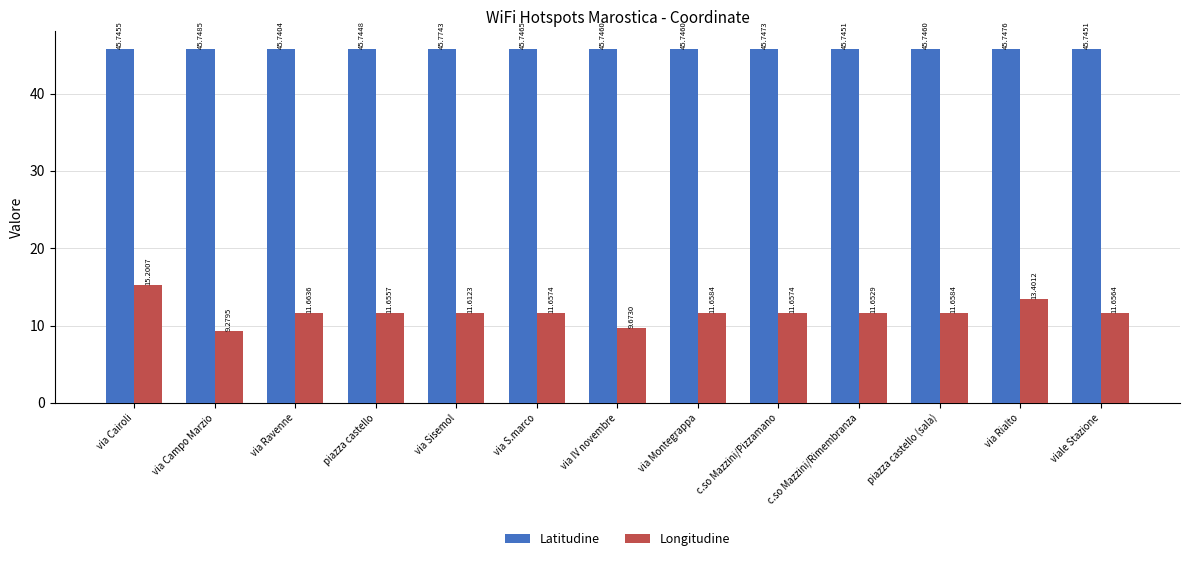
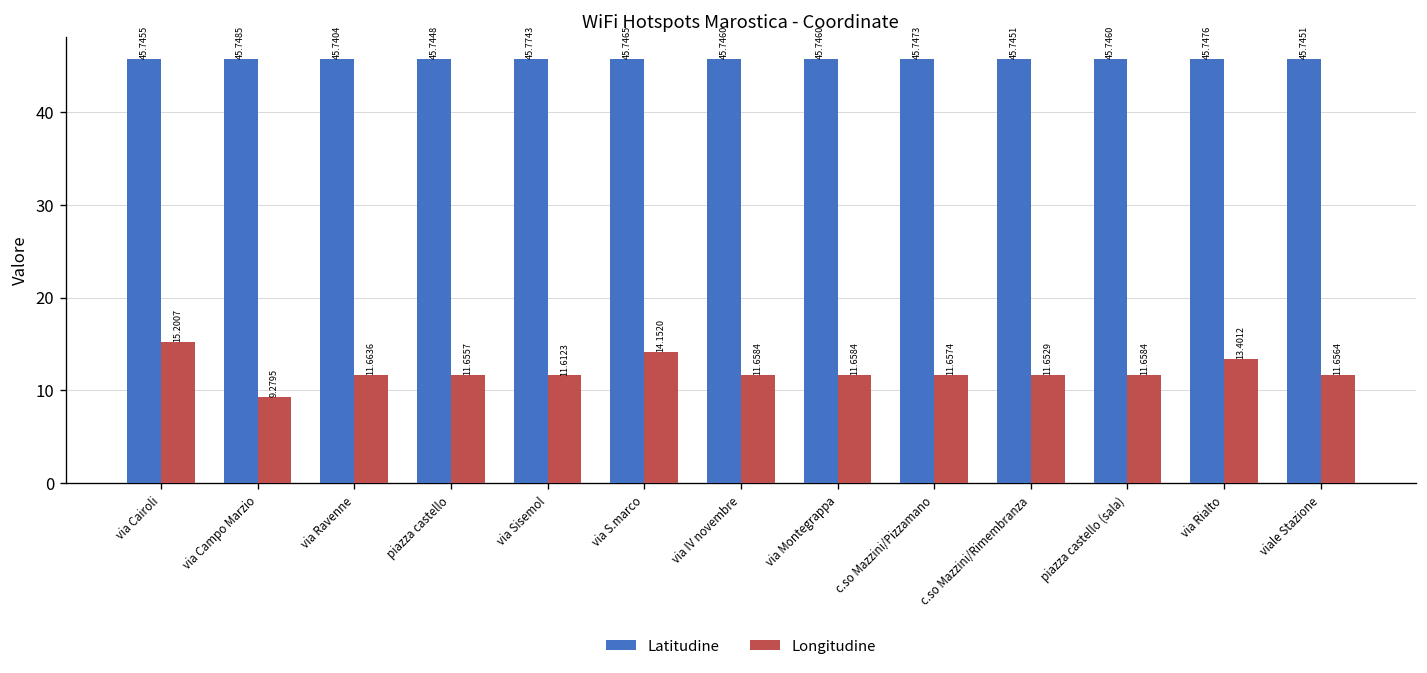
Longitudine, via S.marco: 11.6574 -> 14.1520
Longitudine, via IV novembre: 9.6730 -> 11.6584
